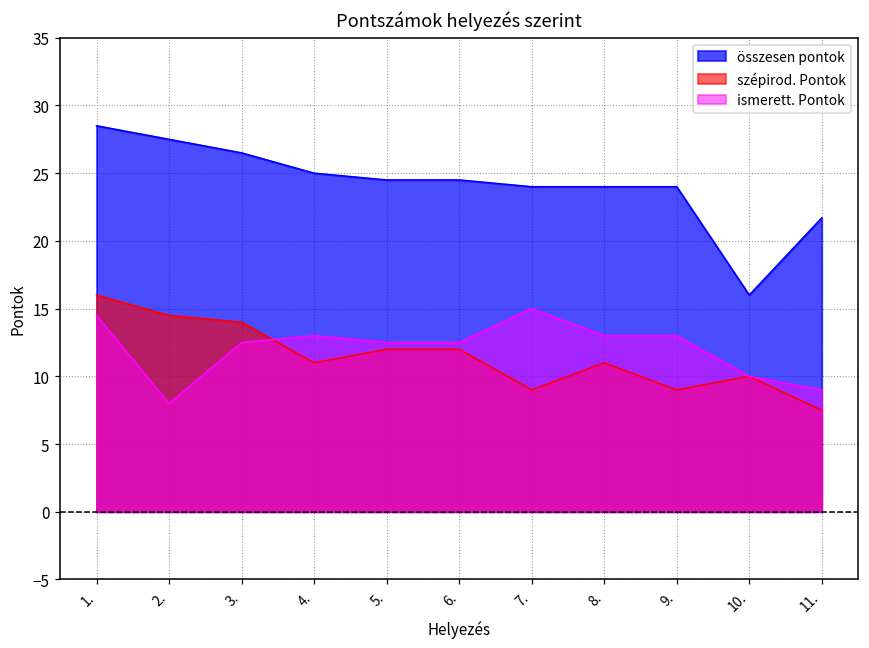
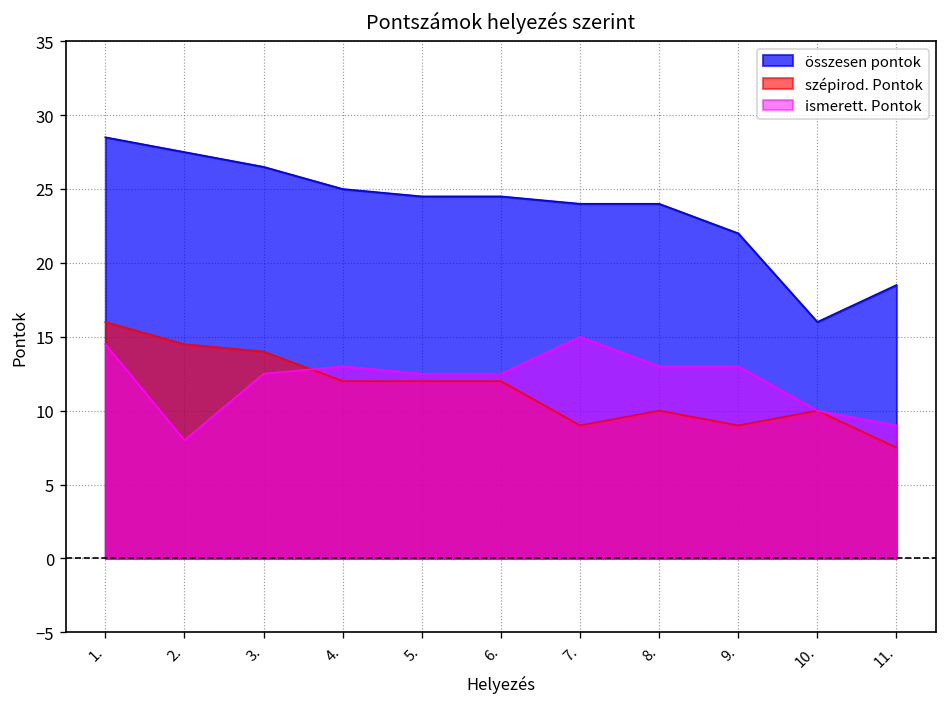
szépirod. Pontok, 4.: 11 -> 12
szépirod. Pontok, 8.: 11 -> 10
összesen pontok, 9.: 24 -> 22
összesen pontok, 11.: 21.7 -> 18.5
